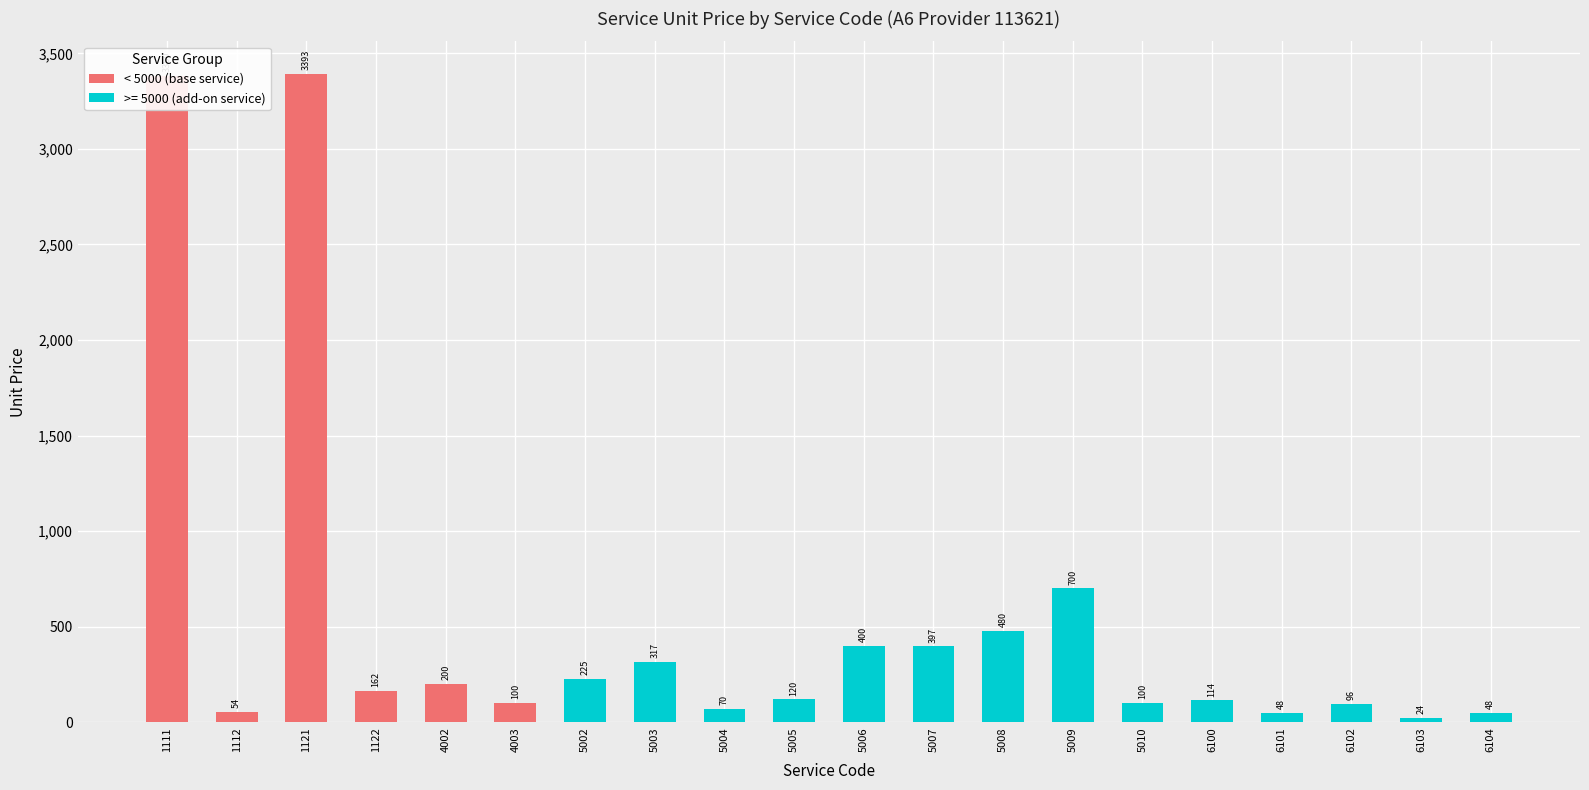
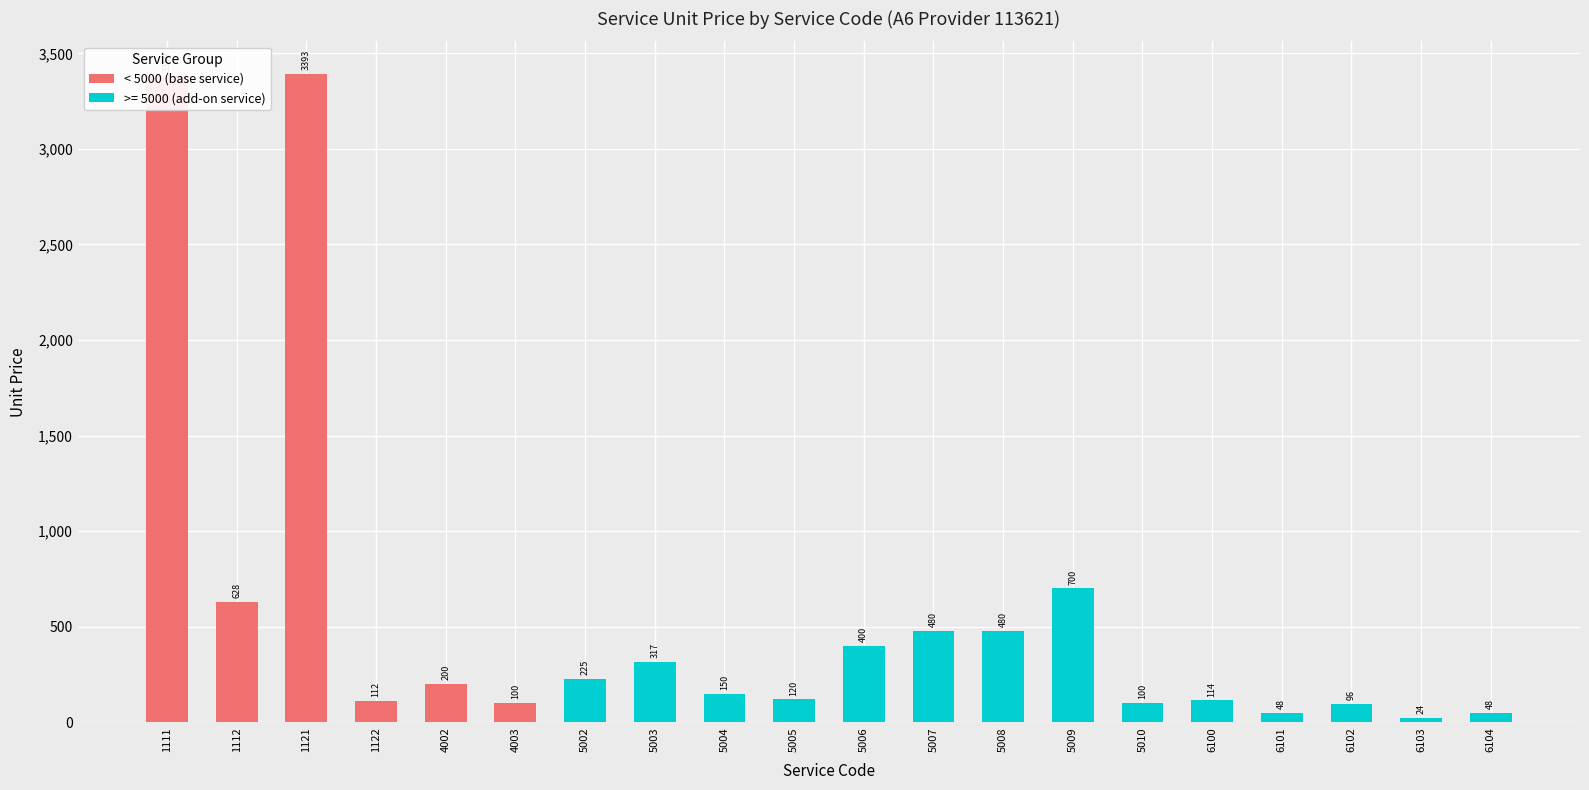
< 5000 (base service), 1112: 54 -> 628
< 5000 (base service), 1122: 162 -> 112
>= 5000 (add-on service), 5004: 70 -> 150
>= 5000 (add-on service), 5007: 397 -> 480
